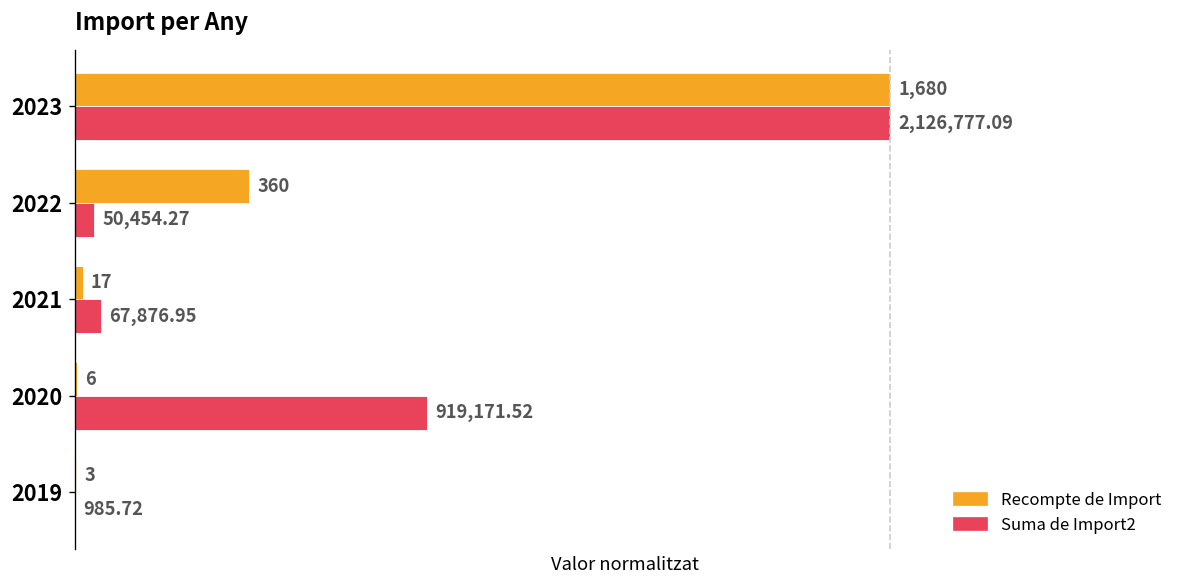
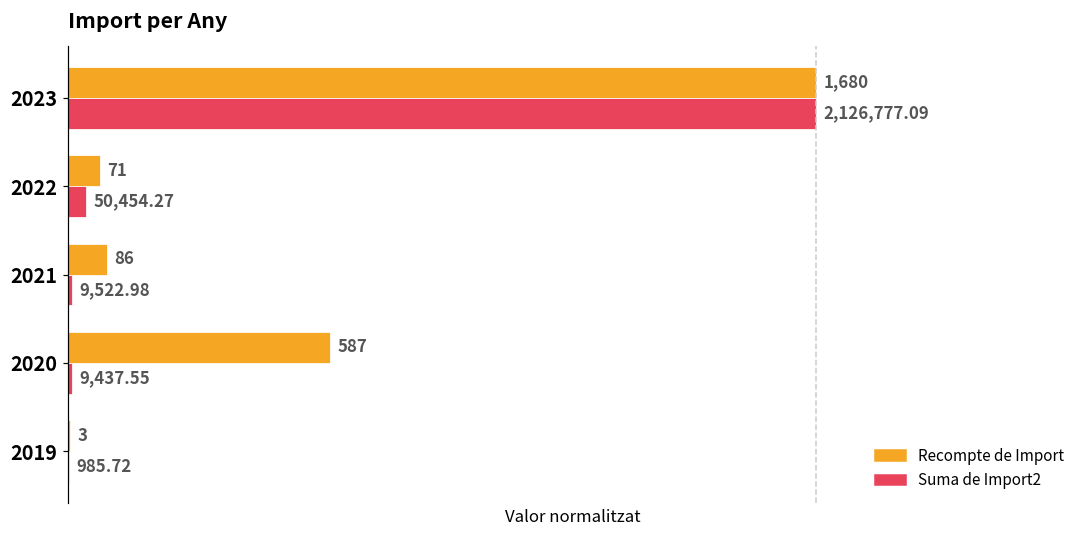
Recompte de Import, 2022: 360 -> 71
Recompte de Import, 2021: 17 -> 86
Suma de Import2, 2021: 67,876.95 -> 9,522.98
Recompte de Import, 2020: 6 -> 587
Suma de Import2, 2020: 919,171.52 -> 9,437.55
